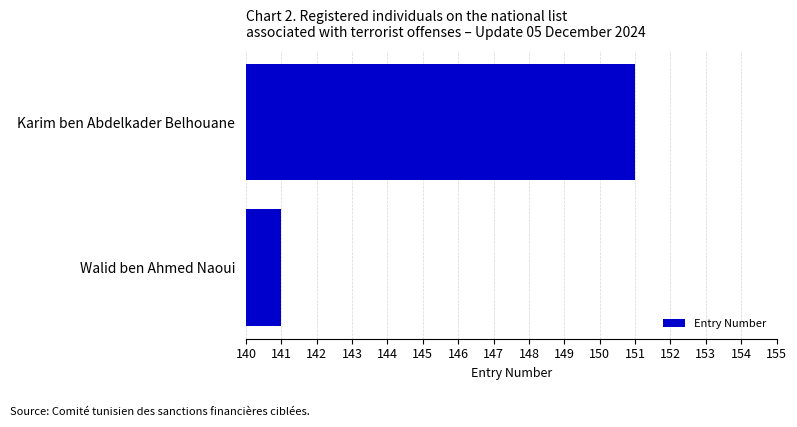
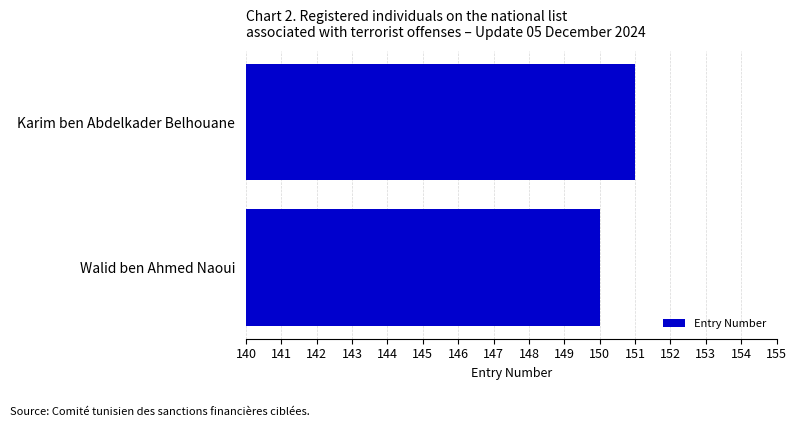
Walid ben Ahmed Naoui: 141 -> 150
